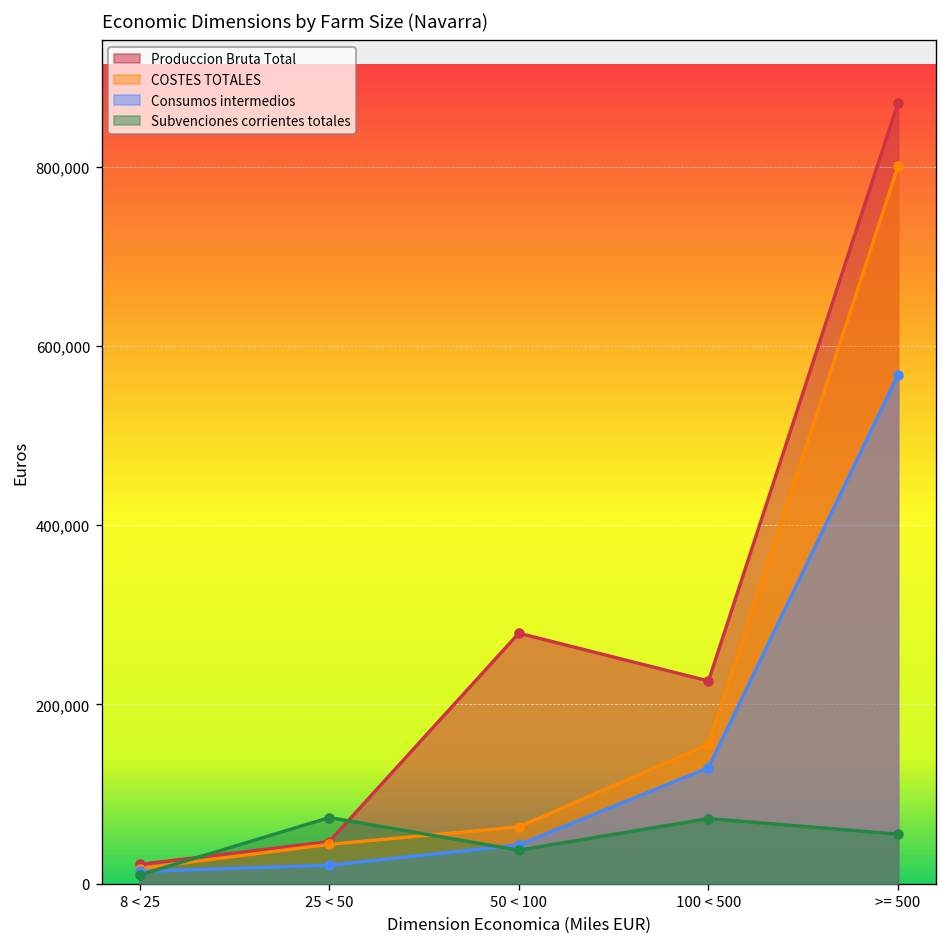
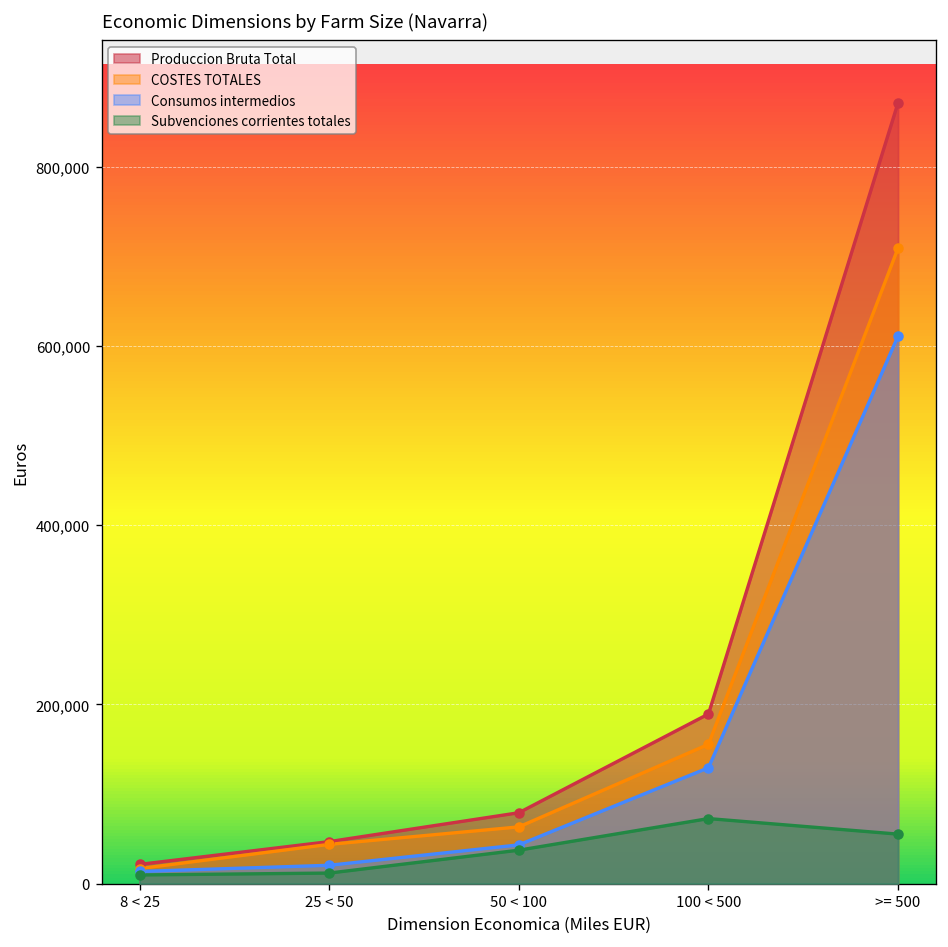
Subvenciones corrientes totales, 25 < 50: 70,000 -> 10,000
Produccion Bruta Total, 50 < 100: 280,000 -> 80,000
Produccion Bruta Total, 100 < 500: 230,000 -> 190,000
COSTES TOTALES, >= 500: 800,000 -> 710,000
Consumos intermedios, >= 500: 570,000 -> 610,000
